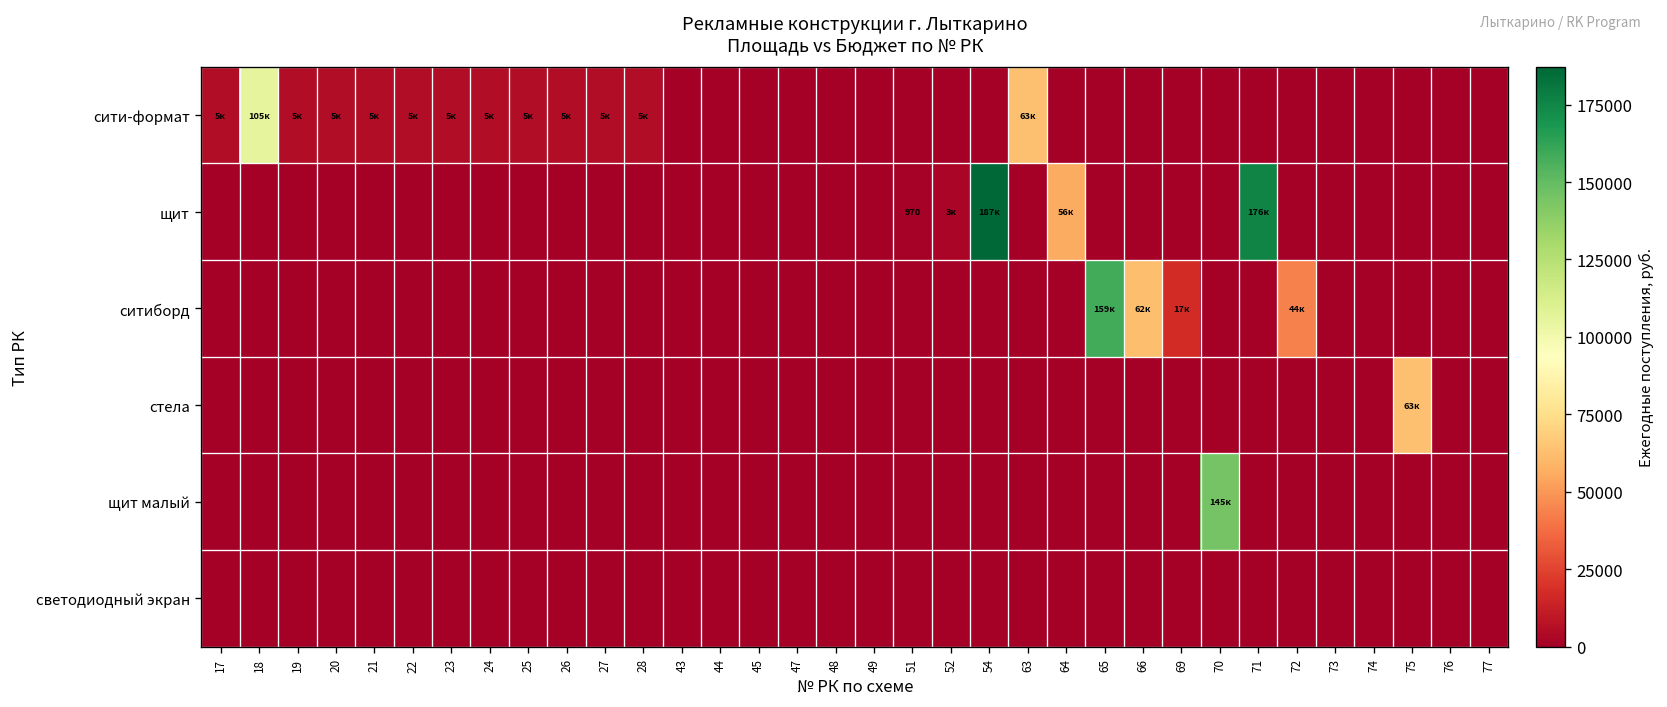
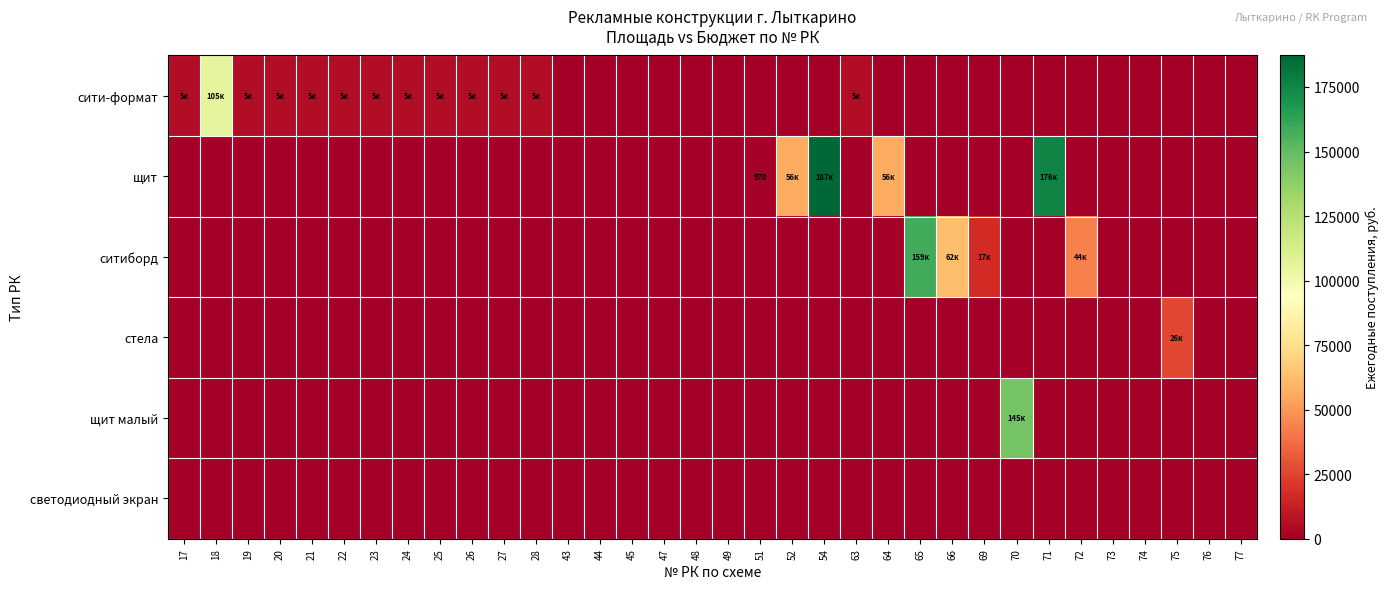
сити-формат, 63: 63к -> 5к
щит, 52: 3к -> 56к
стела, 75: 63к -> 26к
